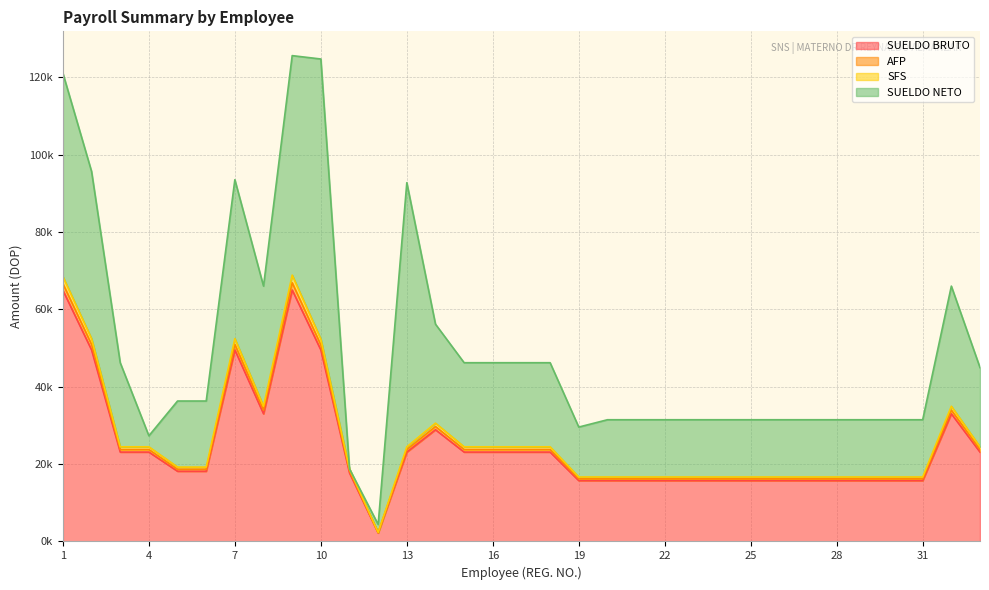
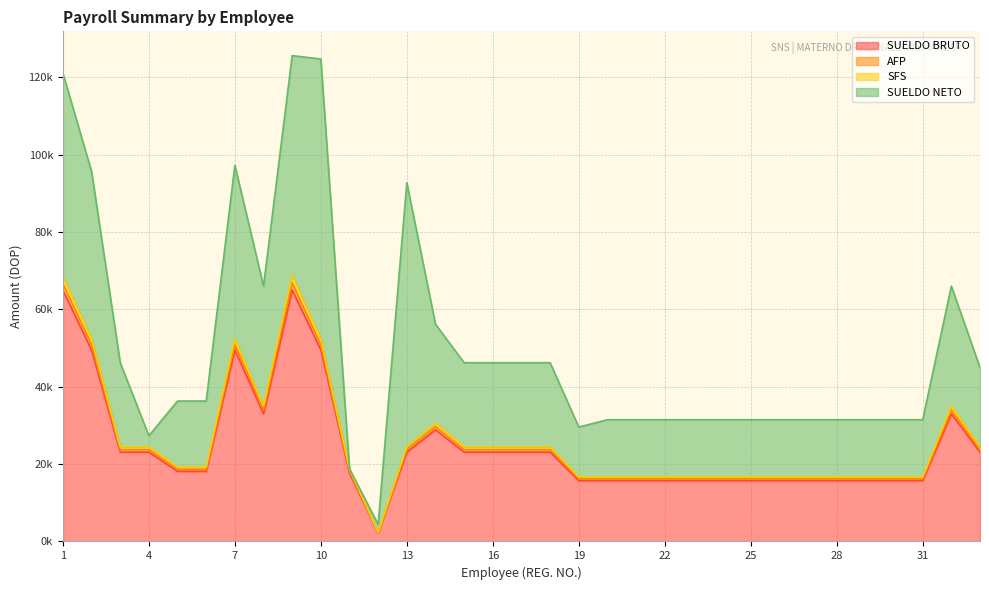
SUELDO NETO, 7: 41000 -> 45000
